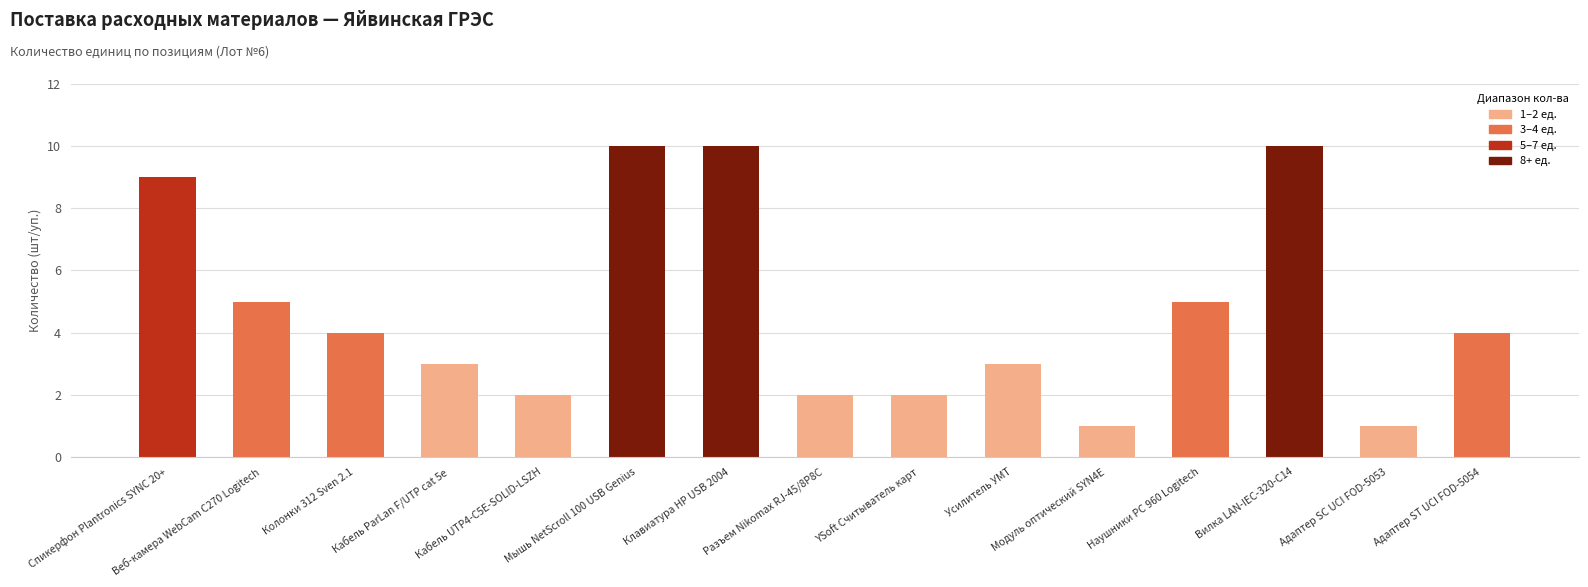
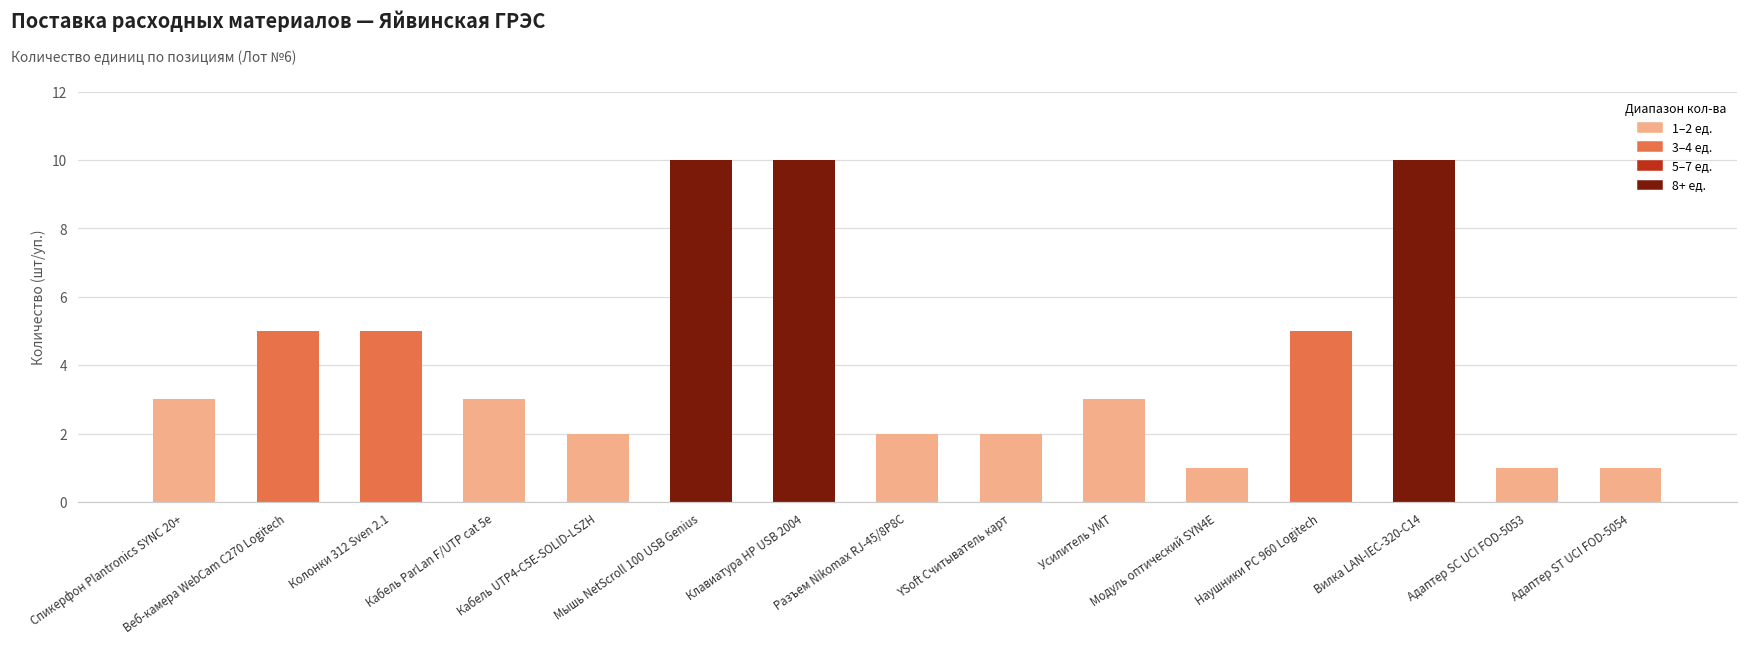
Спикерфон Plantronics SYNC 20+: 9 -> 3
Колонки 312 Sven 2.1: 4 -> 5
Адаптер ST UCI FOD-5054: 4 -> 1
